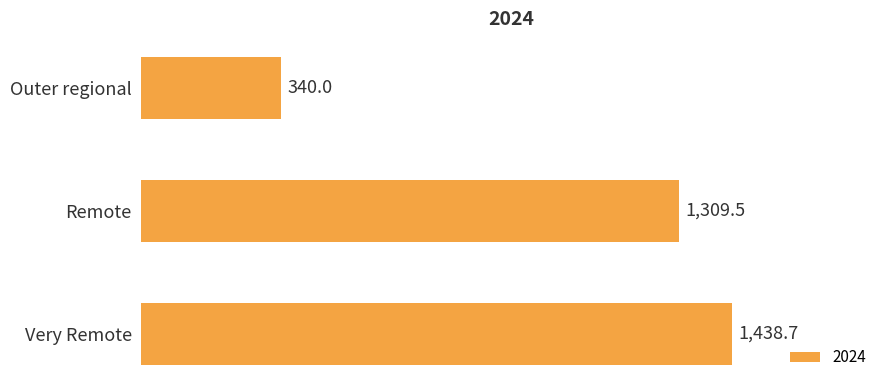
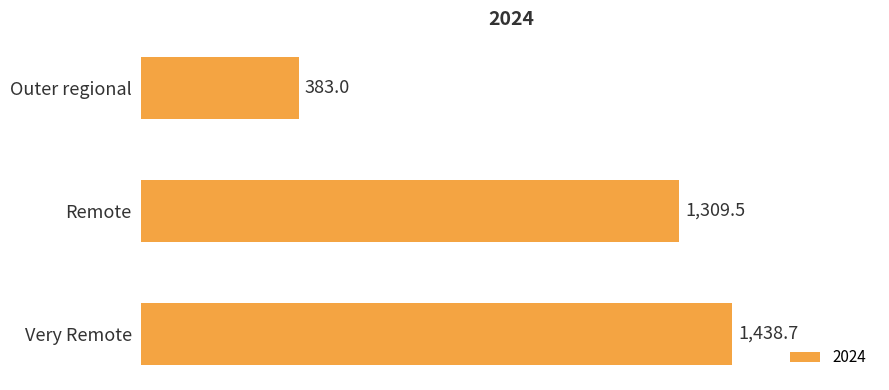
Outer regional: 340.0 -> 383.0
